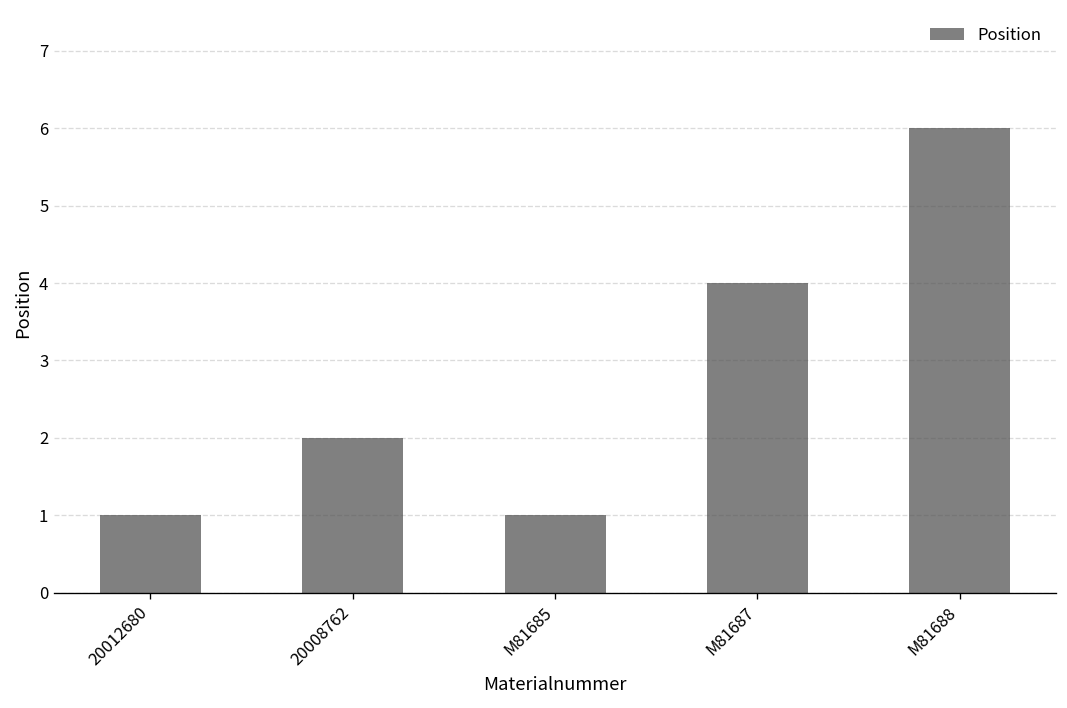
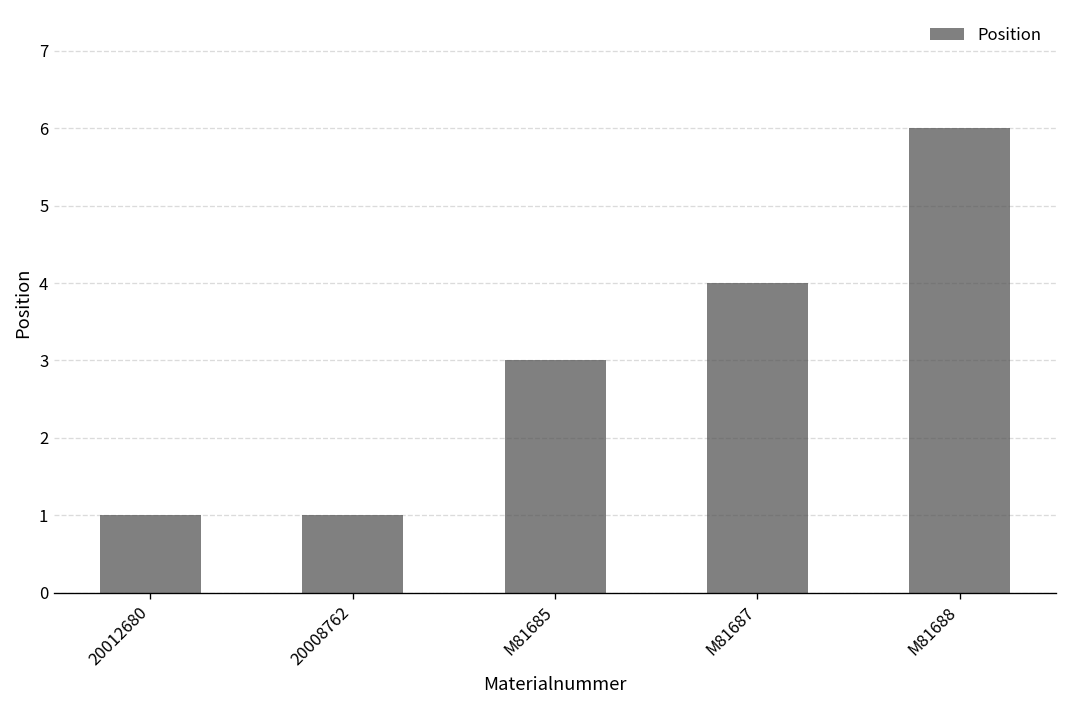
20008762: 2 -> 1
M81685: 1 -> 3
